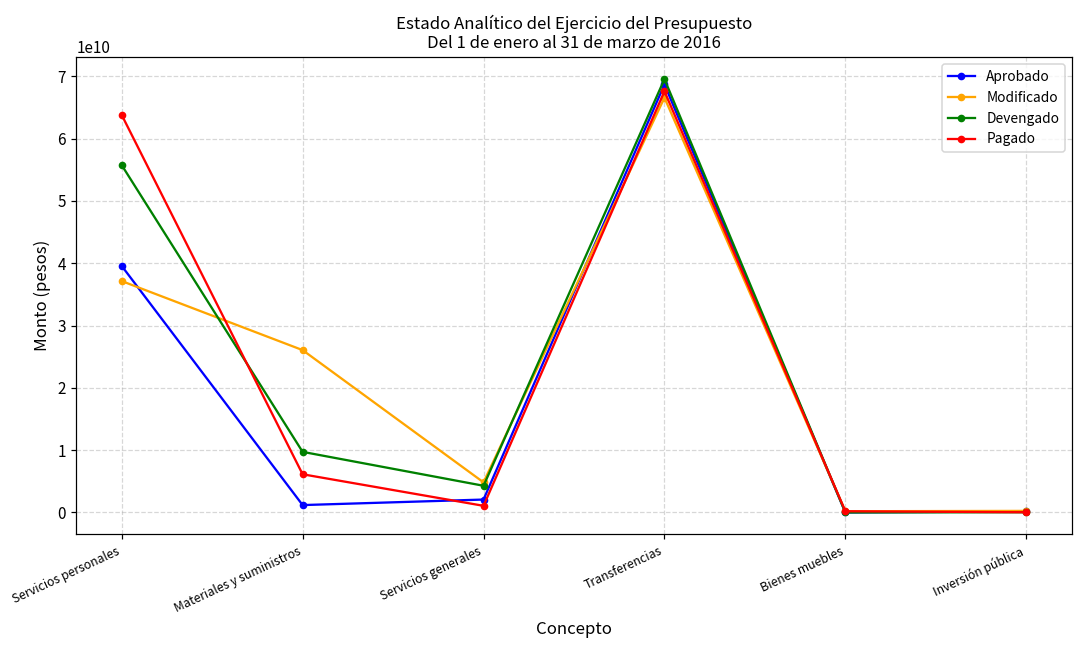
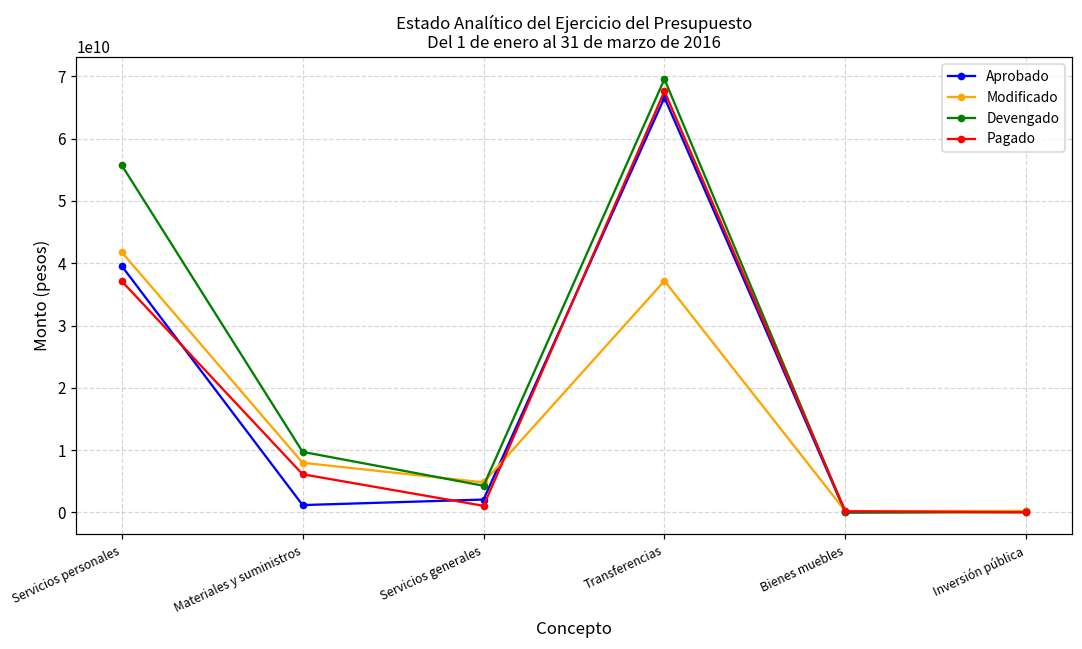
Modificado, Servicios personales: 37000000000 -> 42000000000
Pagado, Servicios personales: 64000000000 -> 37000000000
Modificado, Materiales y suministros: 26000000000 -> 8000000000
Aprobado, Transferencias: 69000000000 -> 67000000000
Modificado, Transferencias: 67000000000 -> 37000000000
